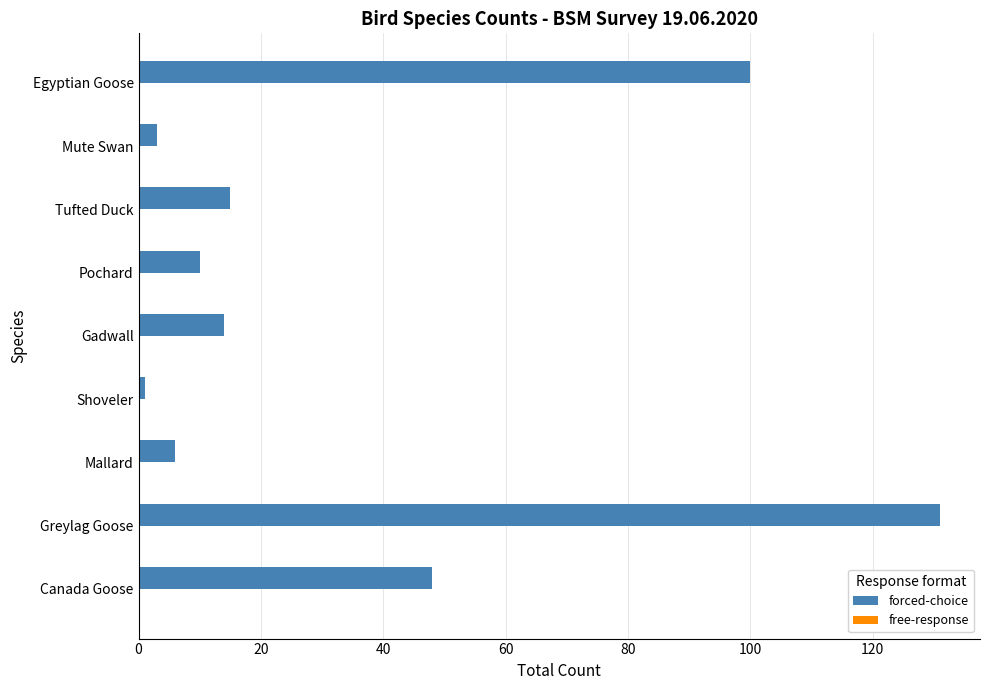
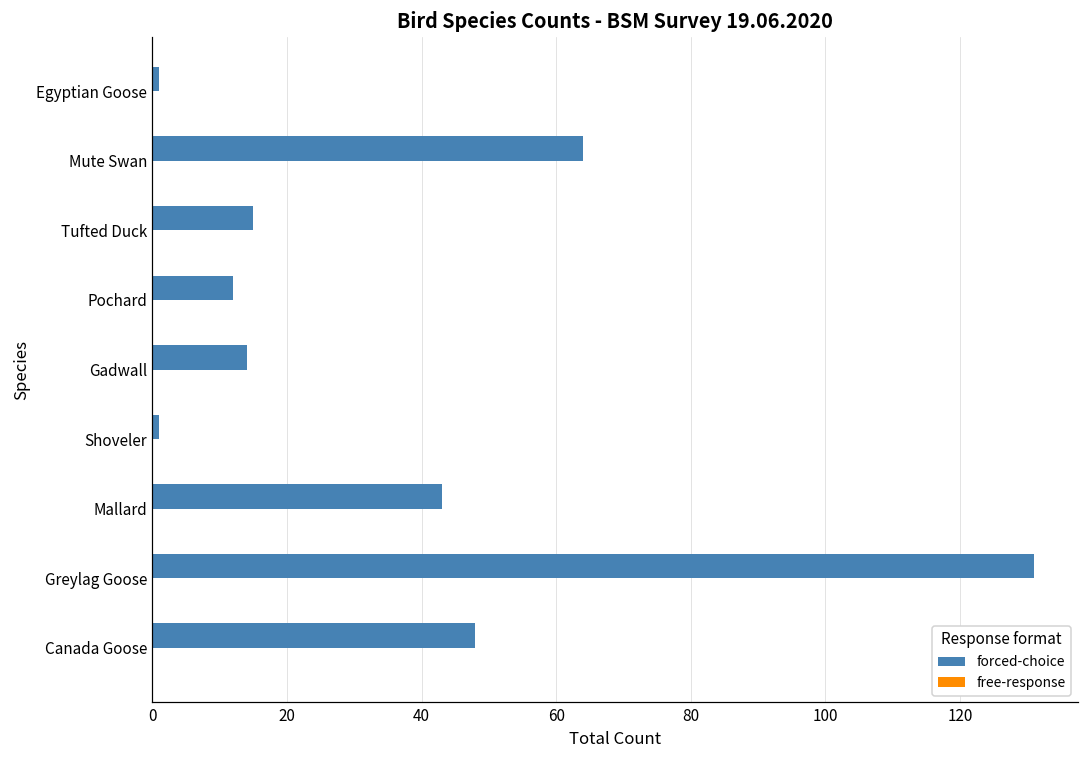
forced-choice, Egyptian Goose: 100 -> 1
forced-choice, Mute Swan: 3 -> 64
forced-choice, Pochard: 10 -> 12
forced-choice, Mallard: 6 -> 43
